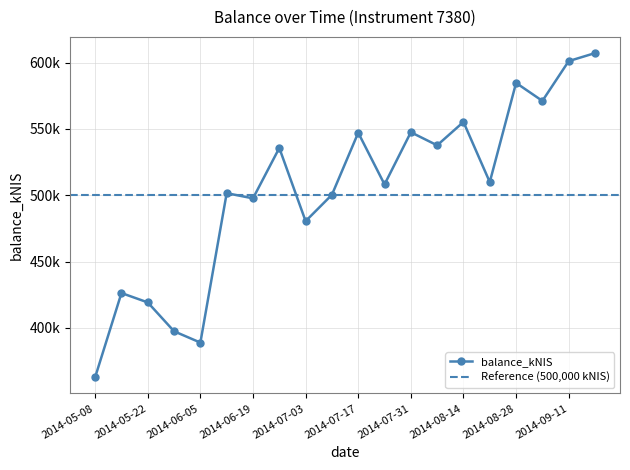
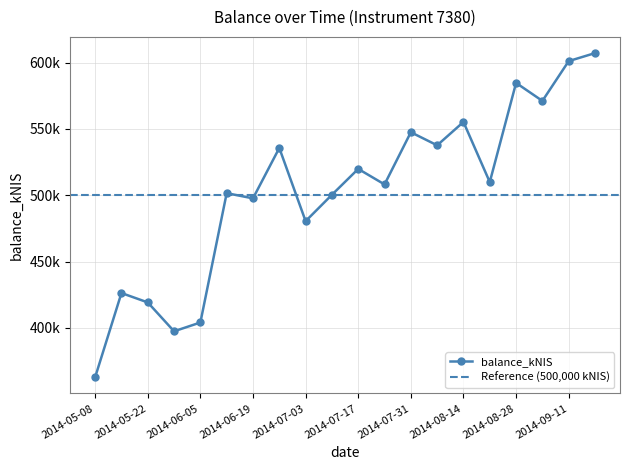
2014-06-05: 389000 -> 404000
2014-07-17: 547000 -> 520000
